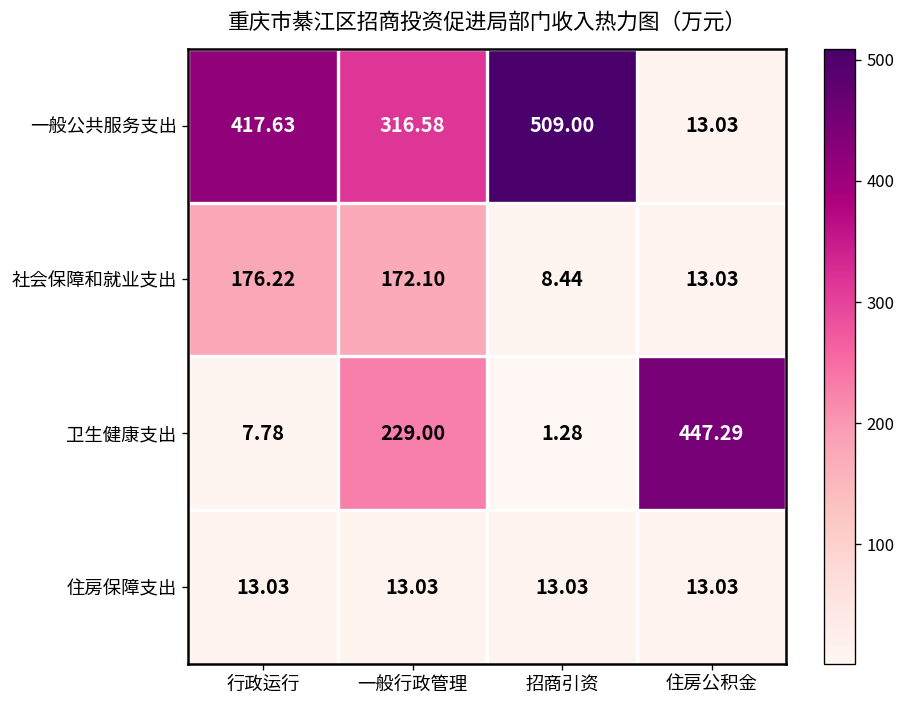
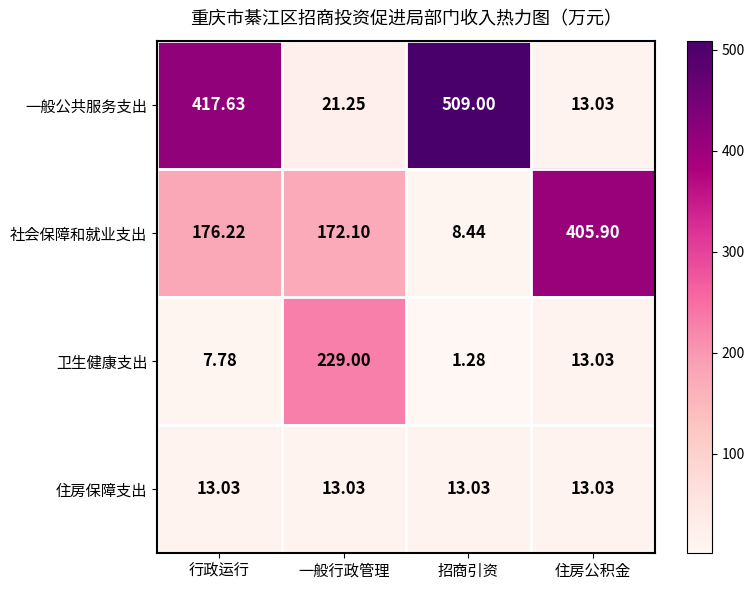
一般公共服务支出, 一般行政管理: 316.58 -> 21.25
社会保障和就业支出, 住房公积金: 13.03 -> 405.90
卫生健康支出, 住房公积金: 447.29 -> 13.03
